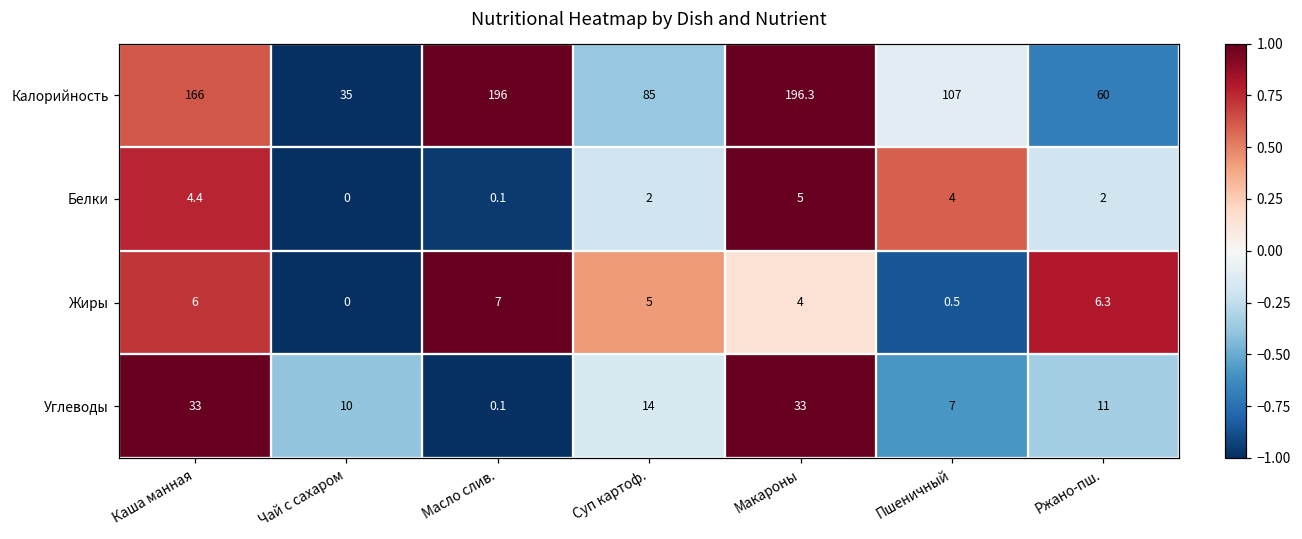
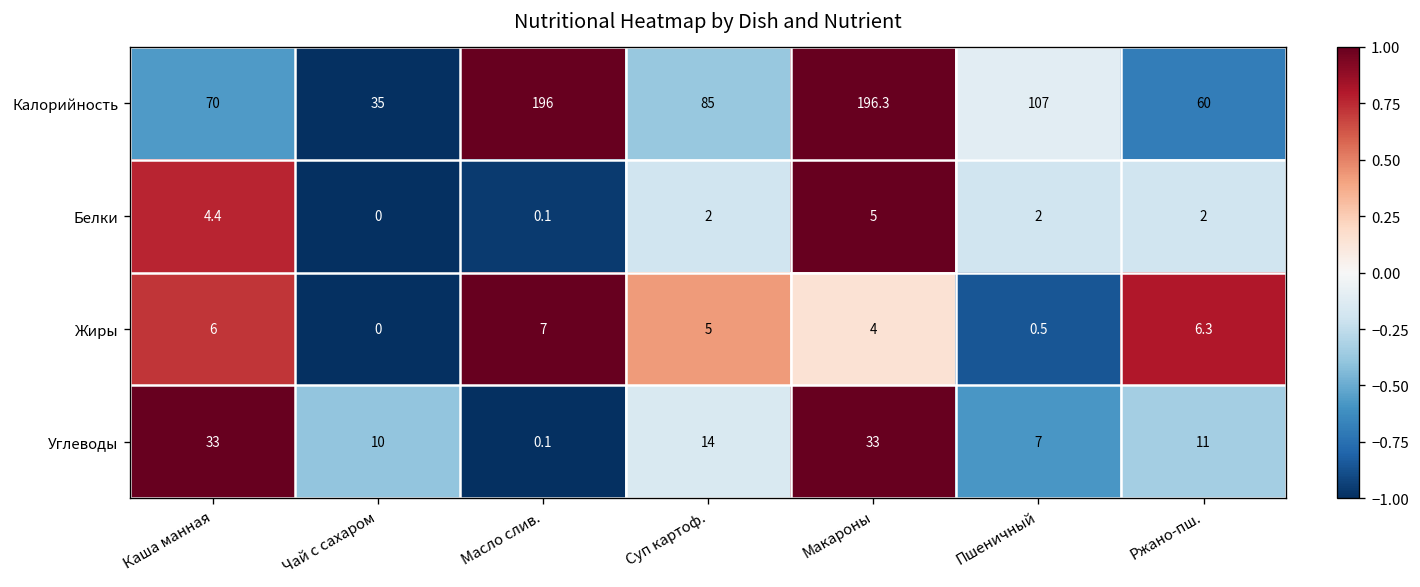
Калорийность, Каша манная: 166 -> 70
Белки, Пшеничный: 4 -> 2
